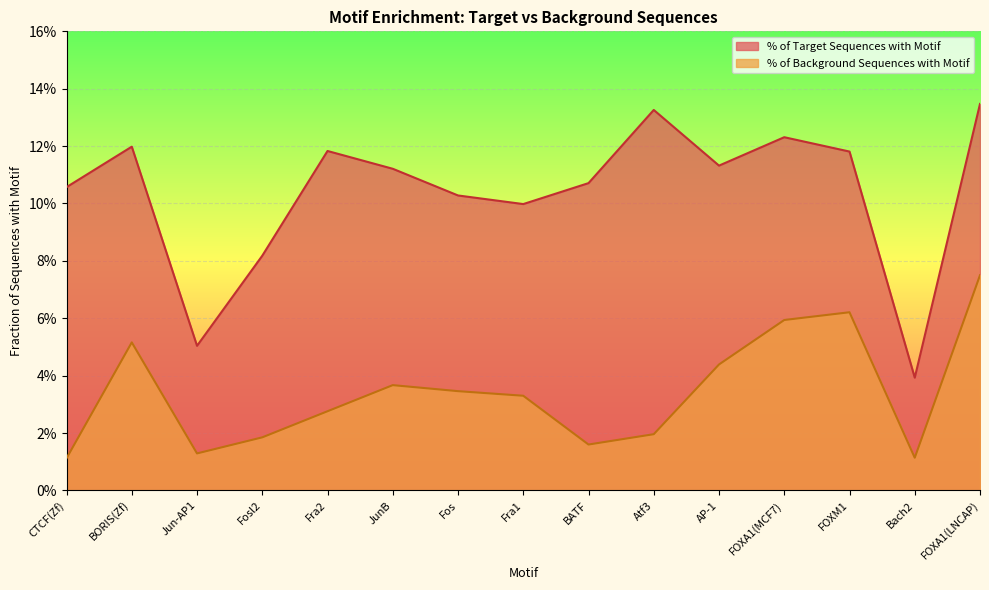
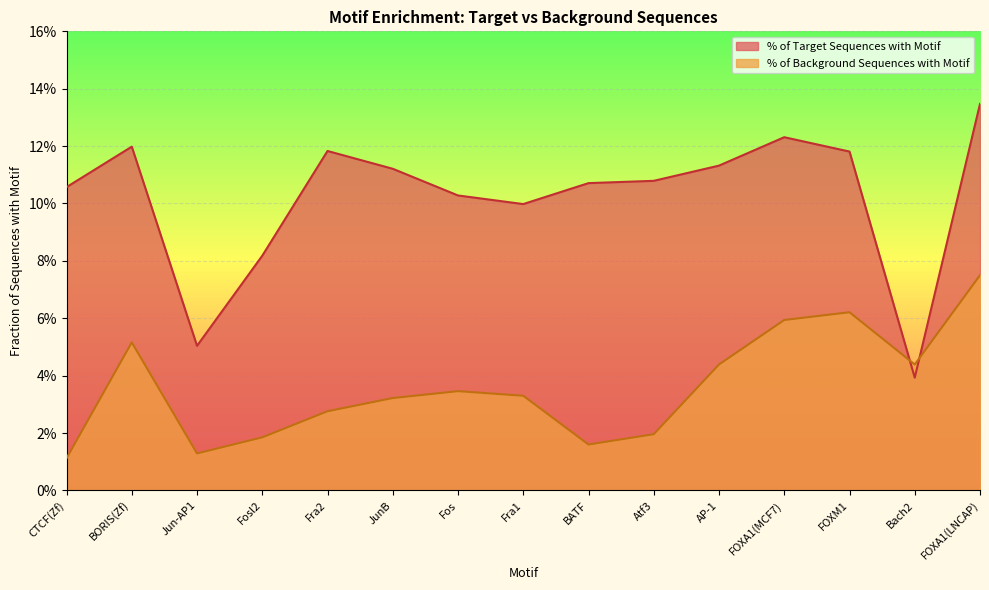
% of Background Sequences with Motif, JunB: 3.7% -> 3.2%
% of Target Sequences with Motif, Atf3: 13.3% -> 10.8%
% of Background Sequences with Motif, Bach2: 1.1% -> 4.4%
